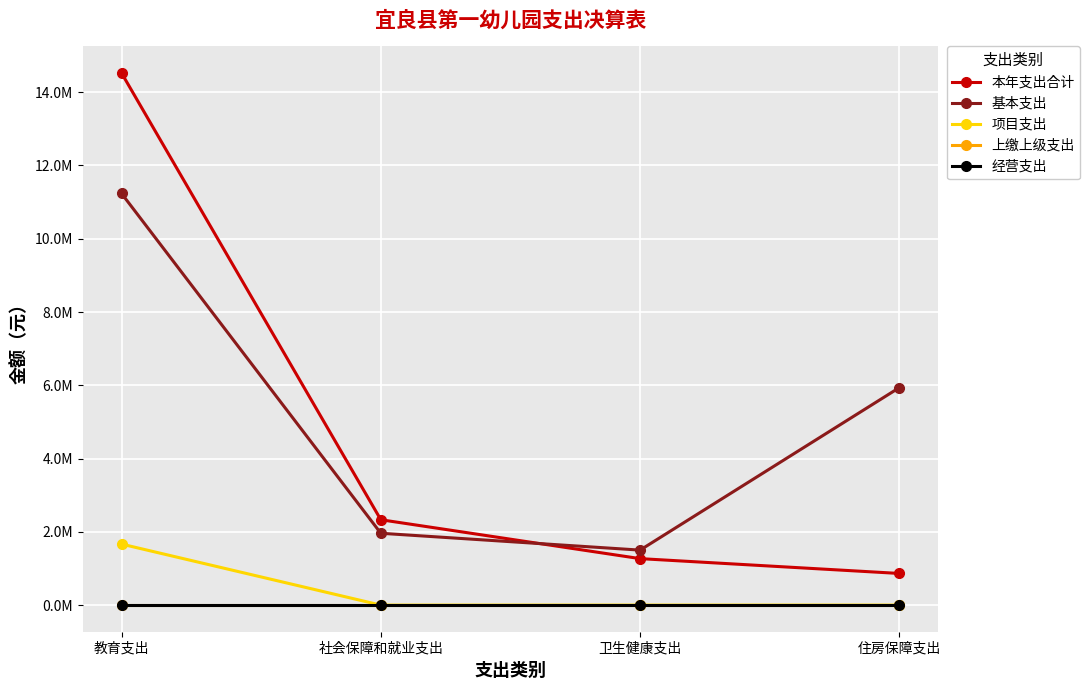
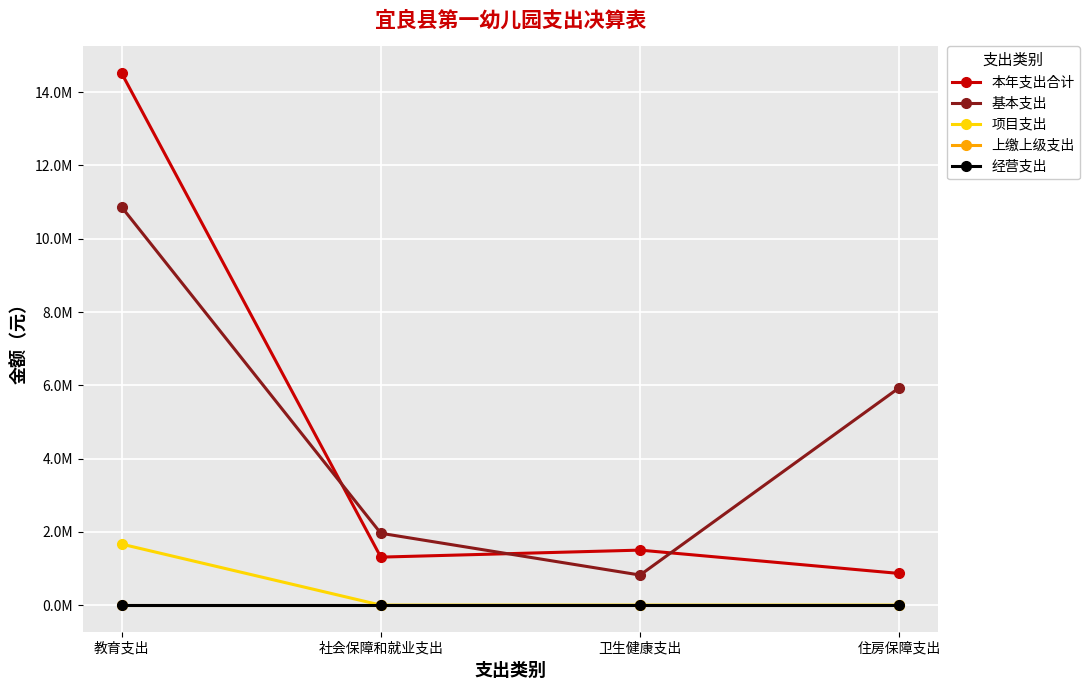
基本支出, 教育支出: 11200000 -> 10900000
本年支出合计, 社会保障和就业支出: 2300000 -> 1300000
本年支出合计, 卫生健康支出: 1300000 -> 1500000
基本支出, 卫生健康支出: 1500000 -> 800000
